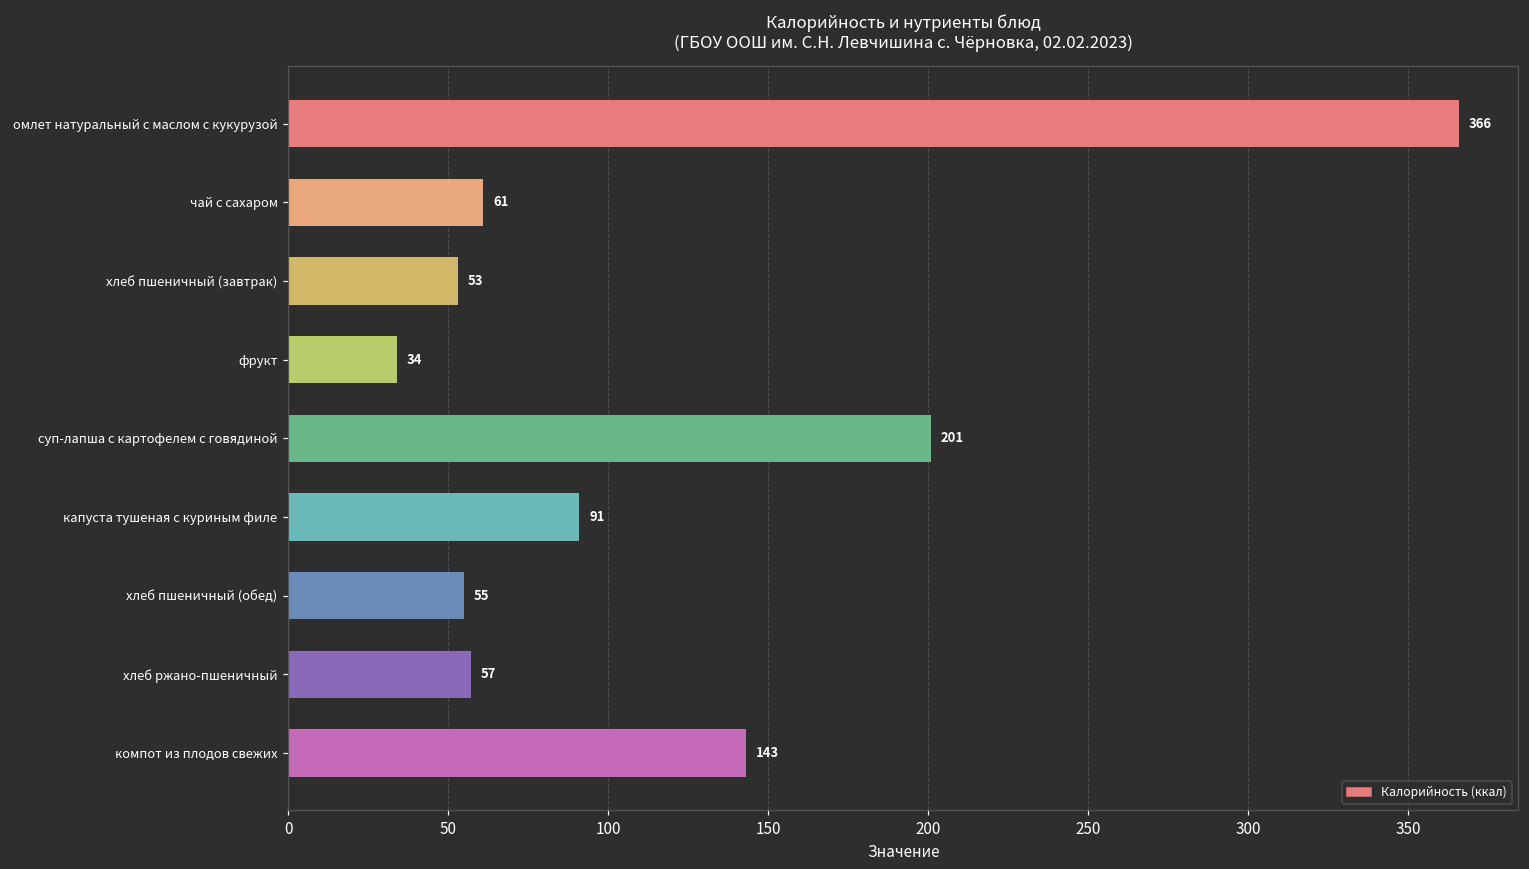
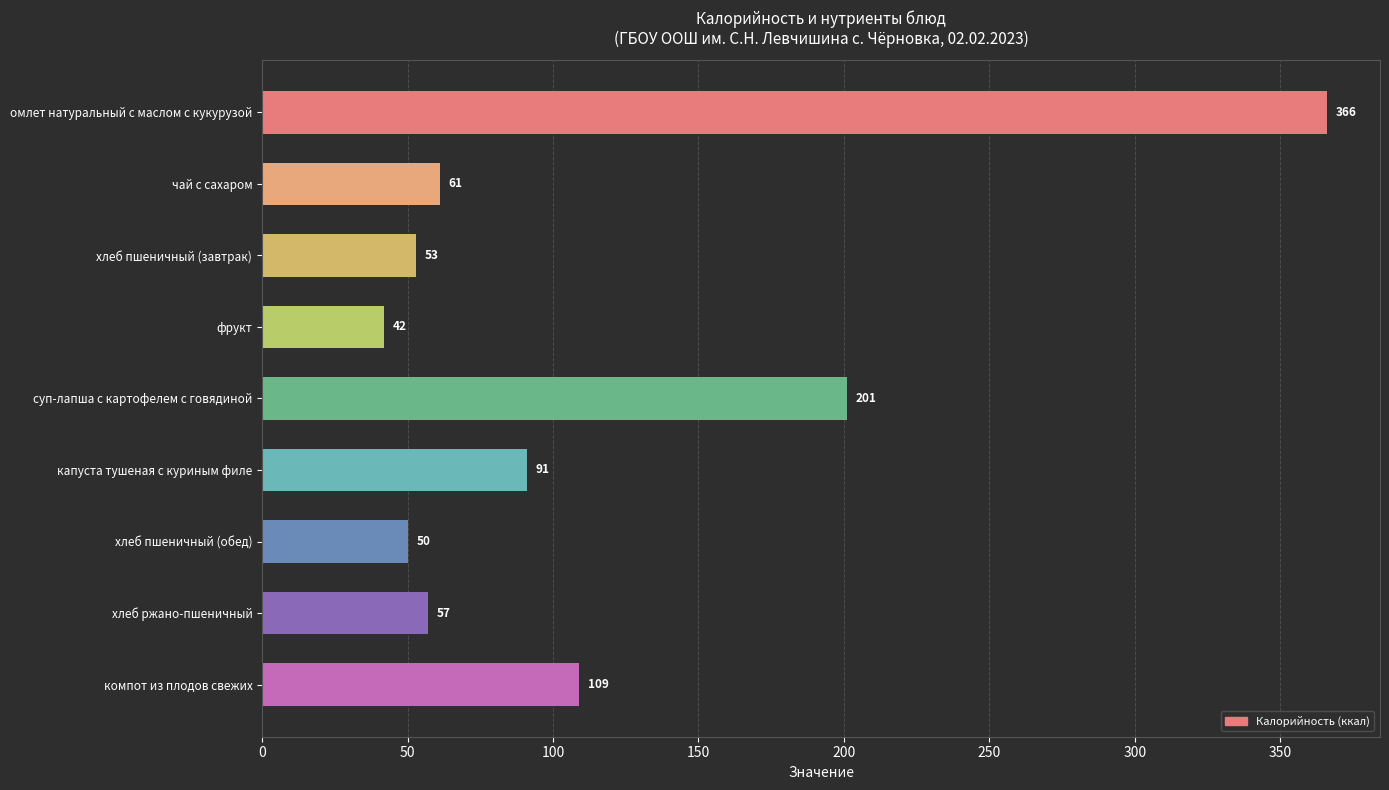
фрукт: 34 -> 42
хлеб пшеничный (обед): 55 -> 50
компот из плодов свежих: 143 -> 109
